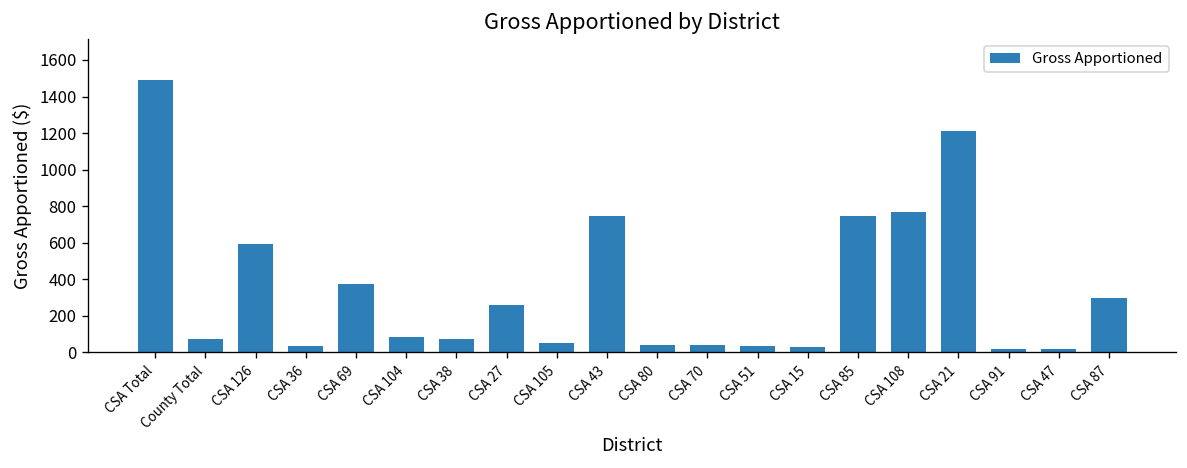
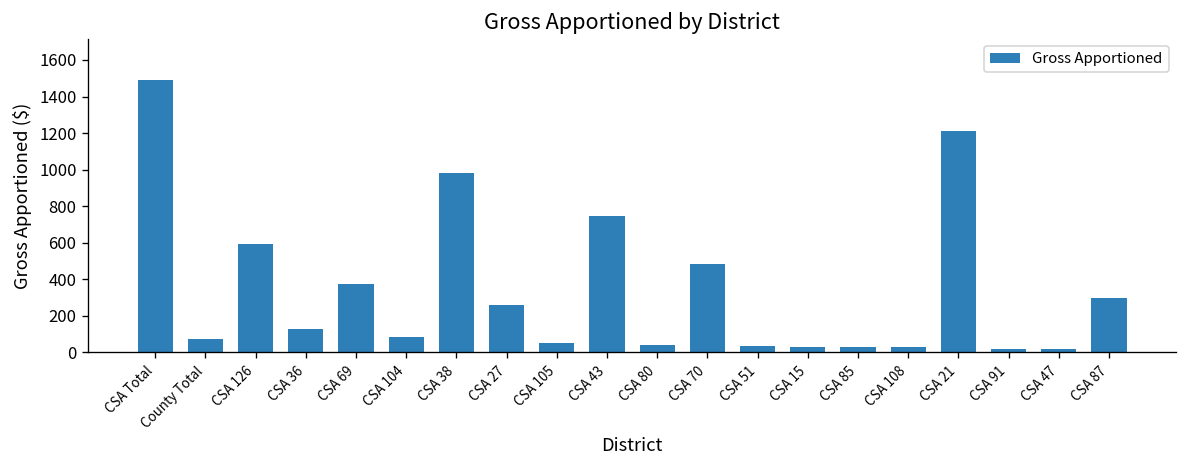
CSA 36: 40 -> 130
CSA 38: 70 -> 980
CSA 70: 40 -> 480
CSA 85: 750 -> 30
CSA 108: 770 -> 30
